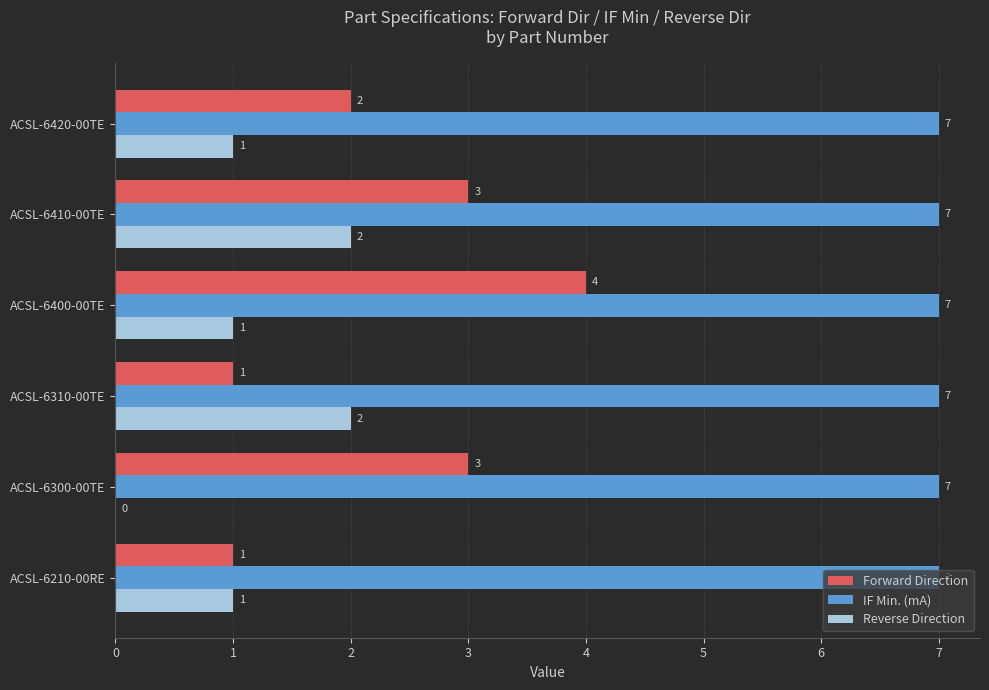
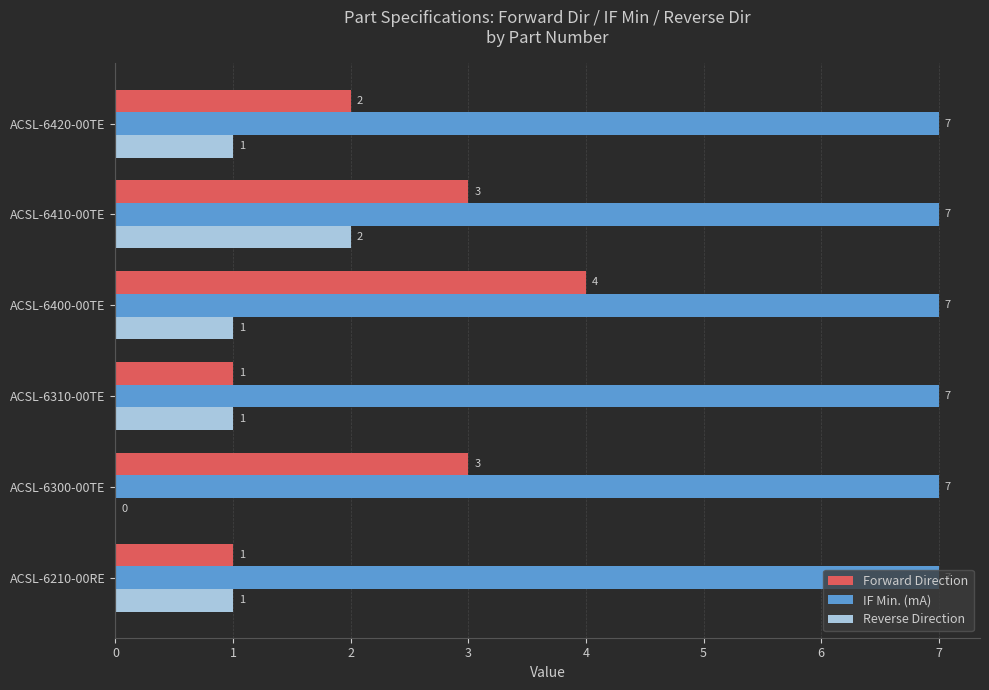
Reverse Direction, ACSL-6310-00TE: 2 -> 1
